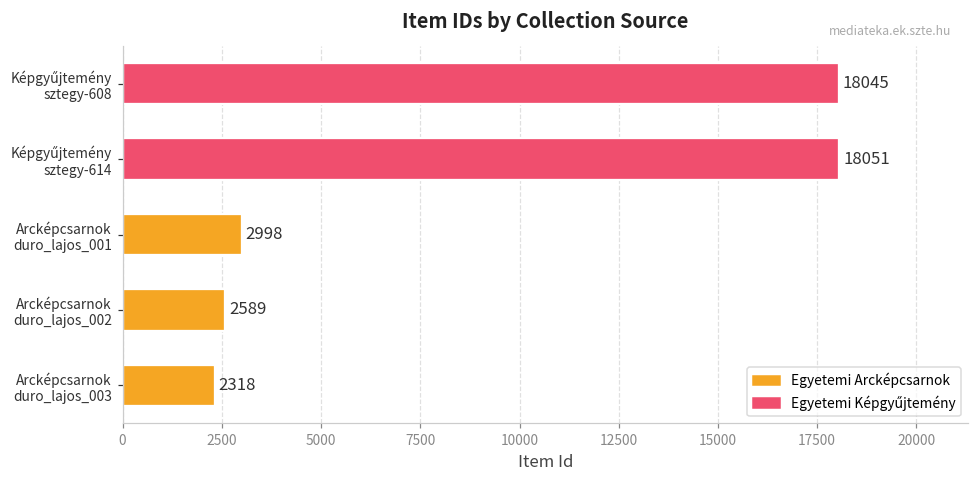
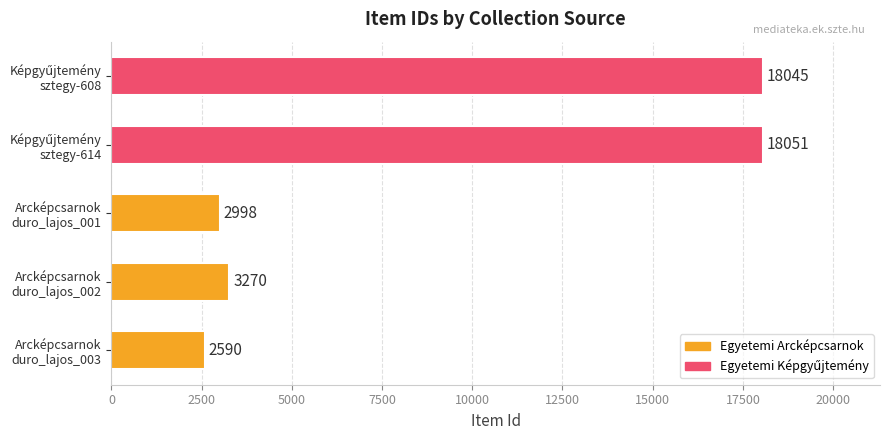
Arcképcsarnok duro_lajos_002: 2589 -> 3270
Arcképcsarnok duro_lajos_003: 2318 -> 2590
